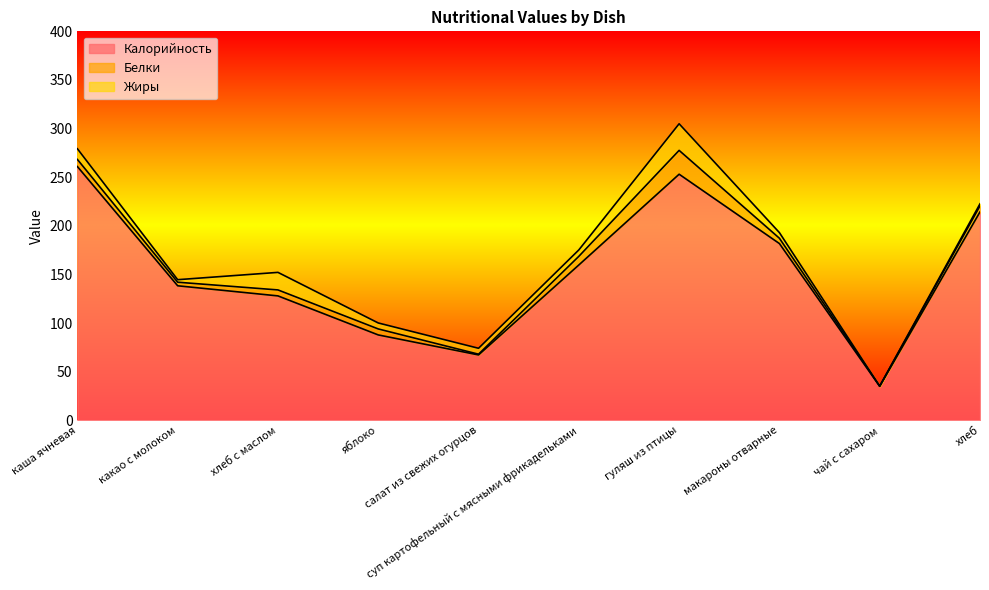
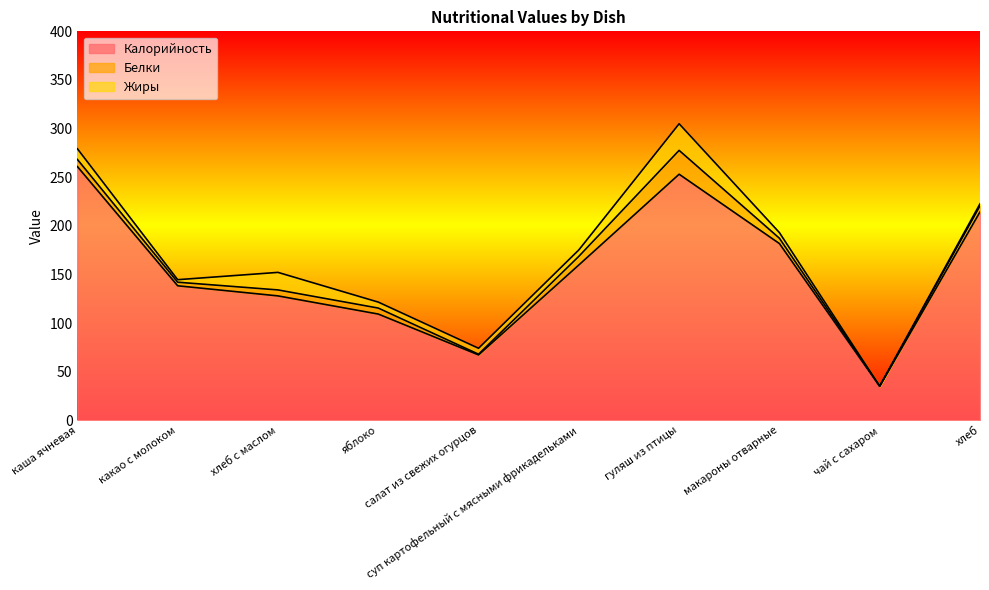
Калорийность, яблоко: 90 -> 110
